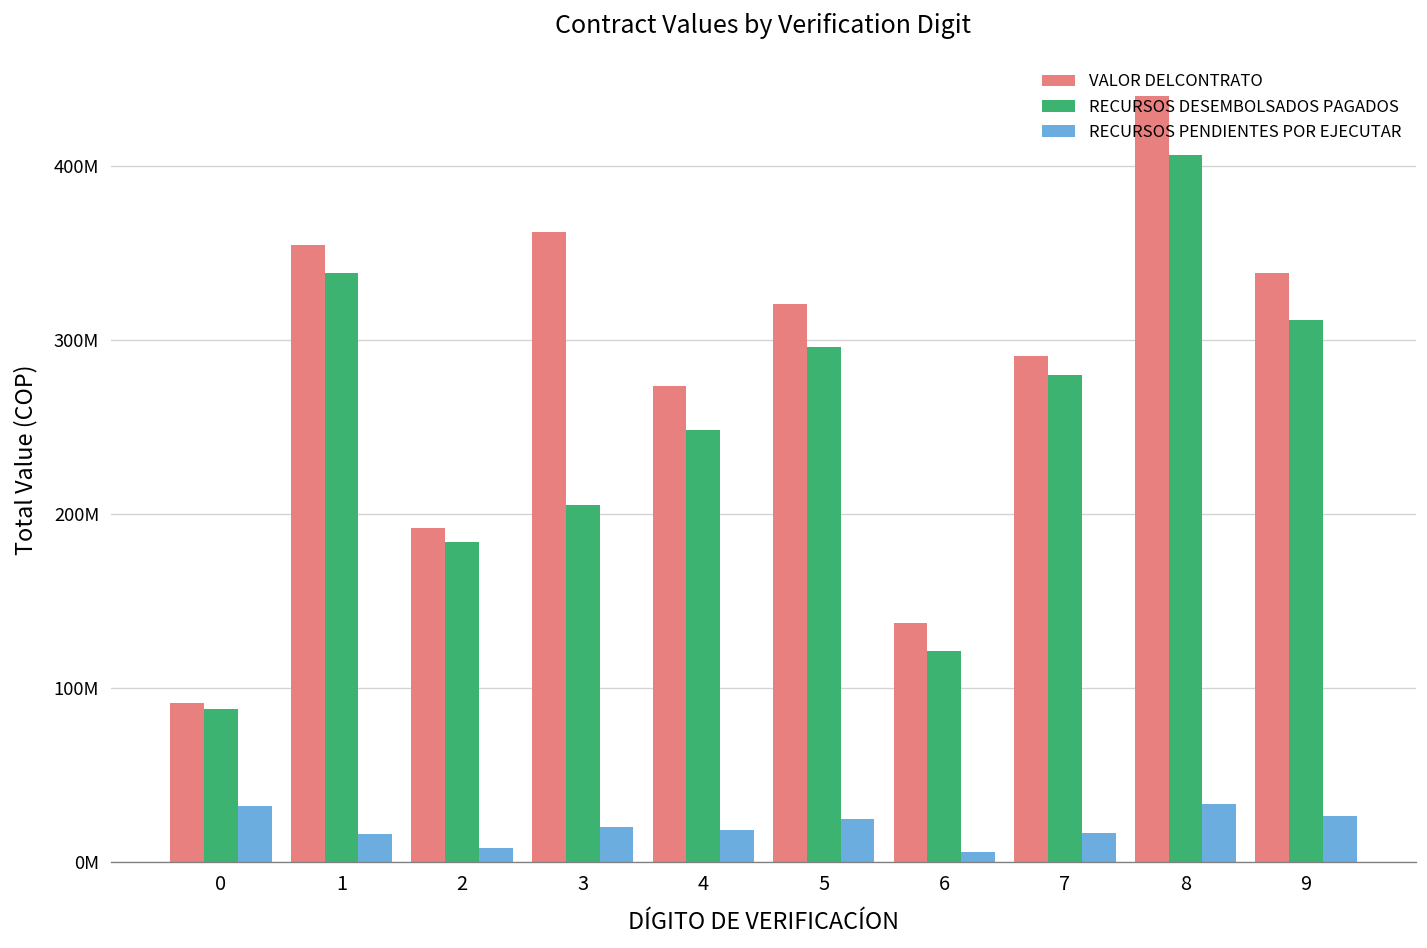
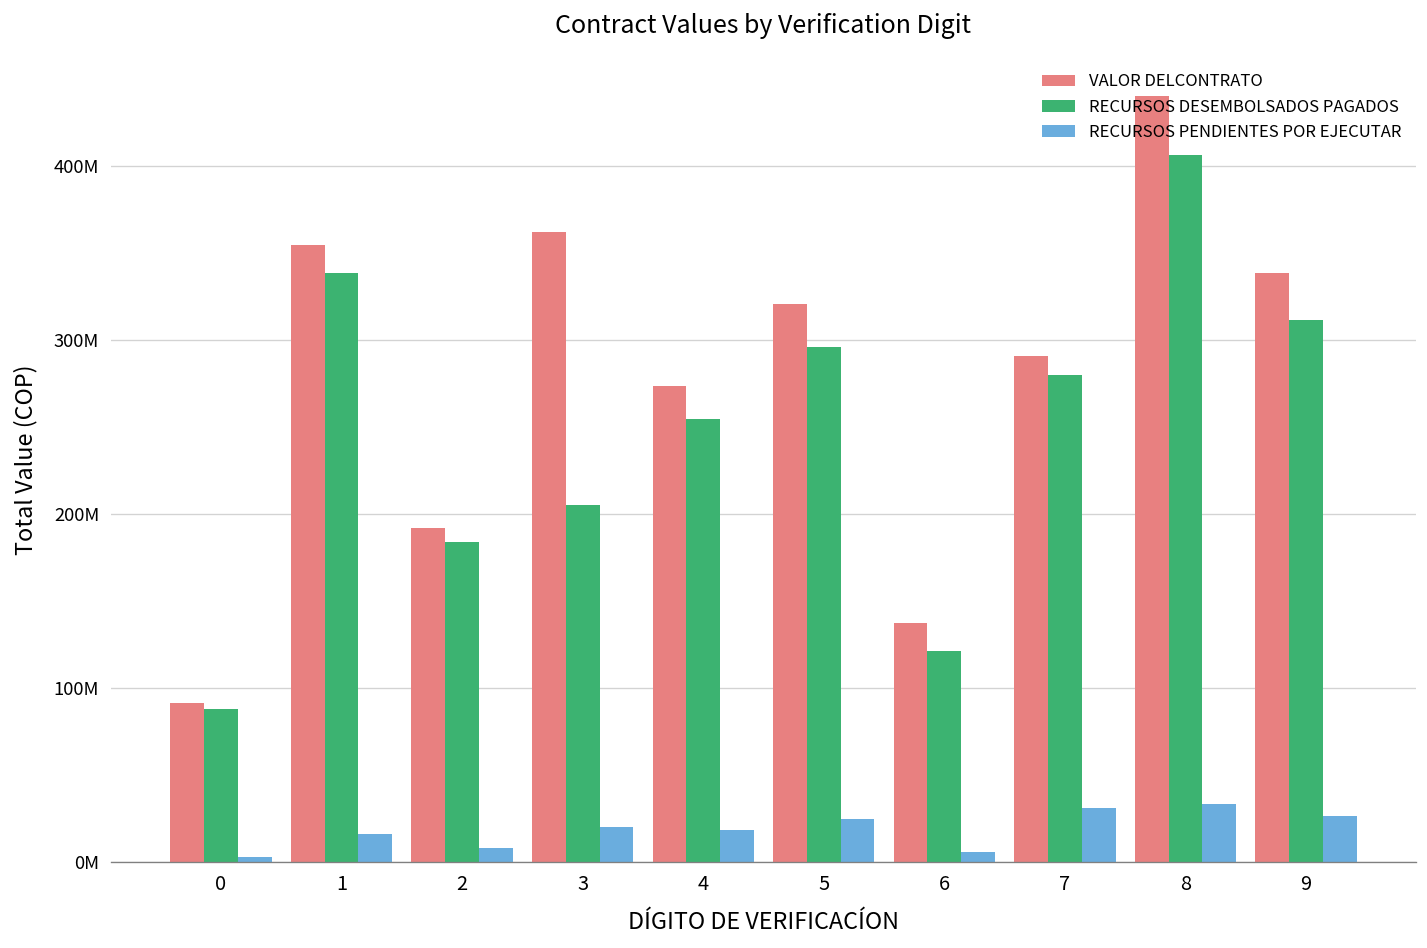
RECURSOS PENDIENTES POR EJECUTAR, 0: 32000000 -> 3000000
RECURSOS DESEMBOLSADOS PAGADOS, 4: 248000000 -> 255000000
RECURSOS PENDIENTES POR EJECUTAR, 7: 17000000 -> 31000000
